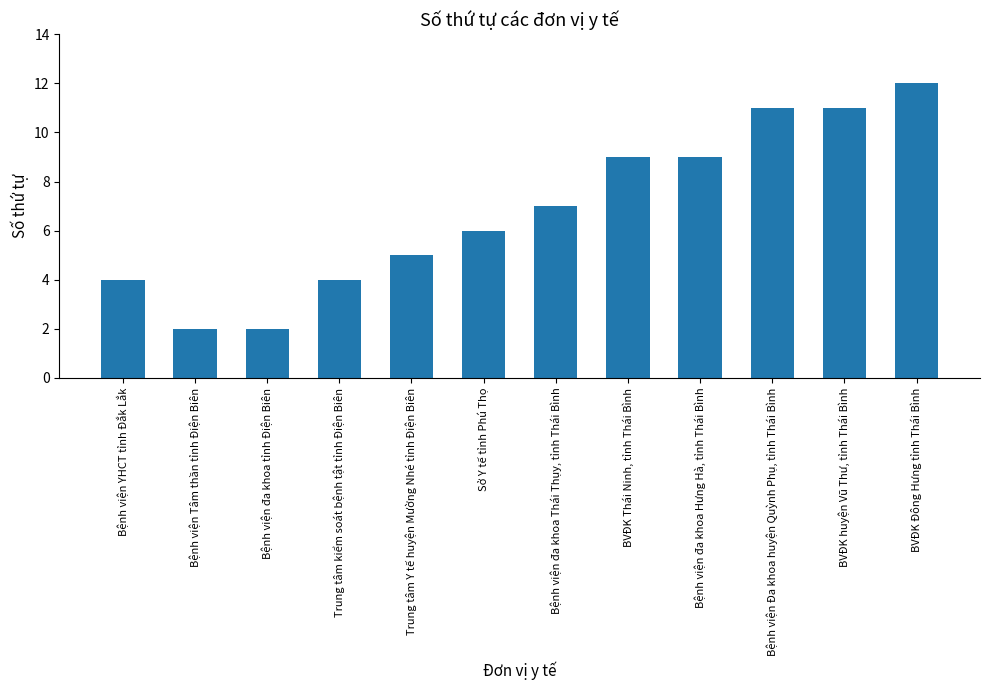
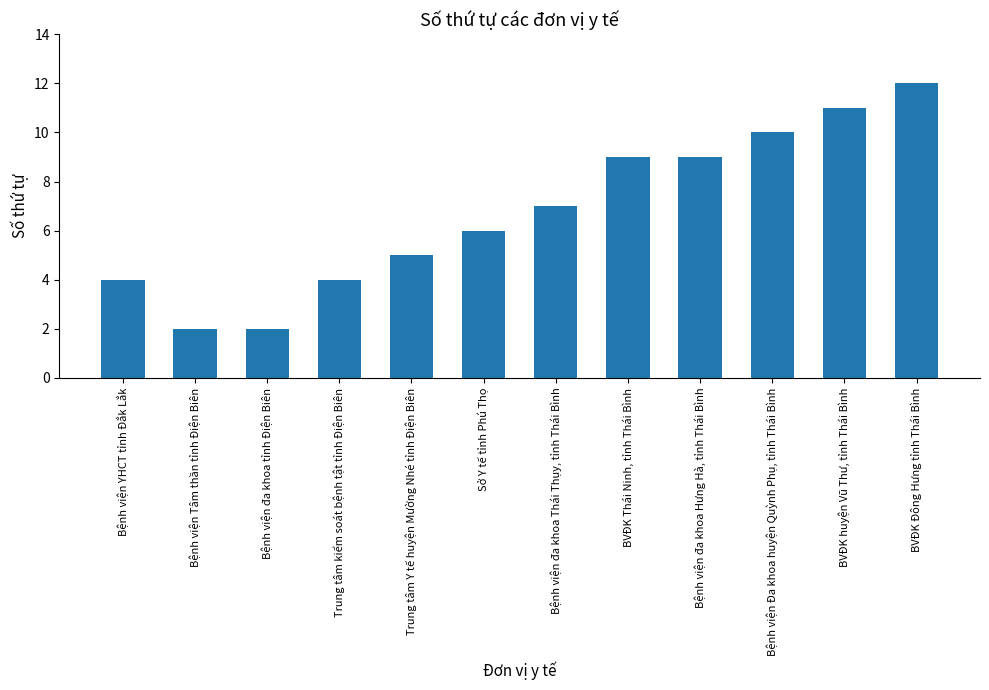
Bệnh viện Đa khoa huyện Quỳnh Phụ, tỉnh Thái Bình: 11 -> 10
